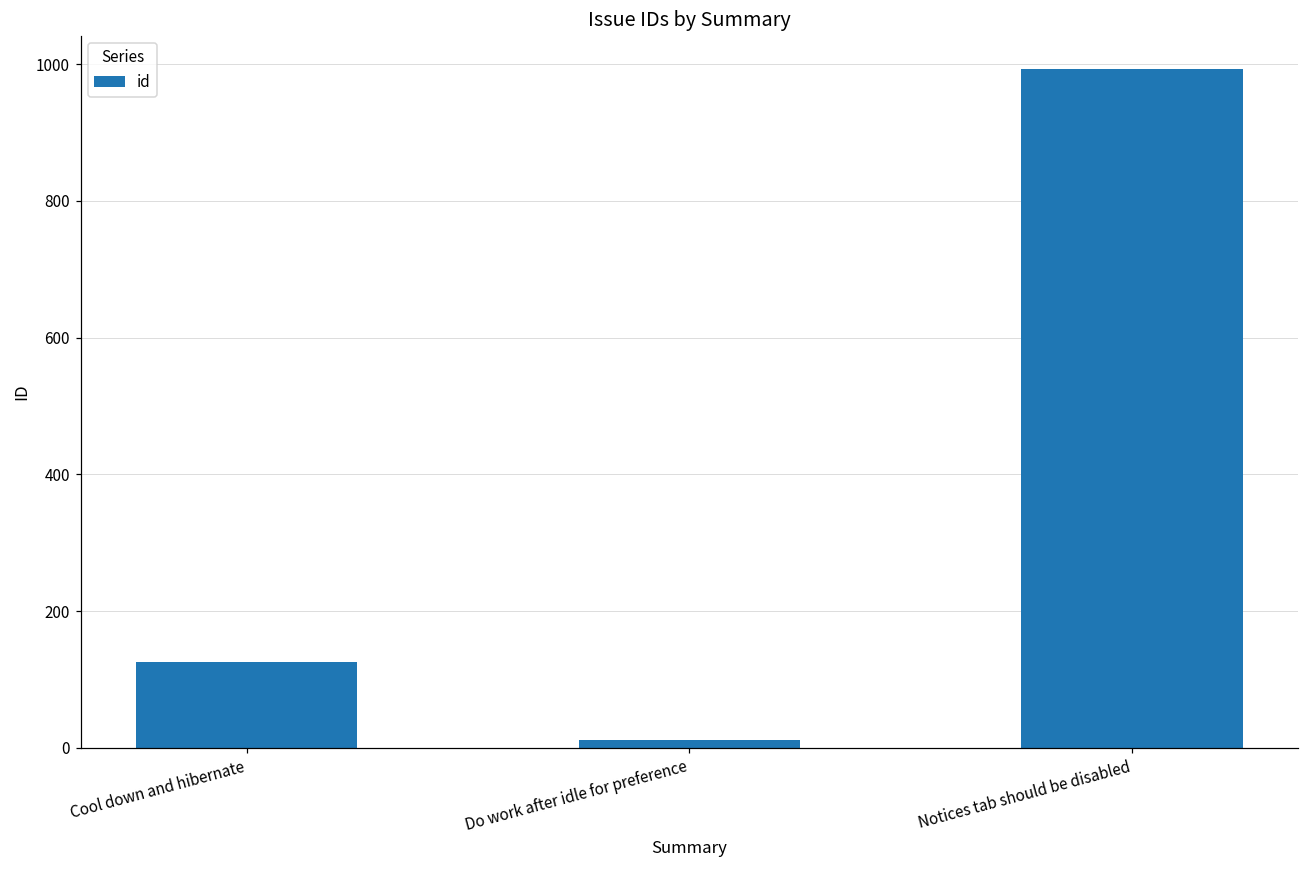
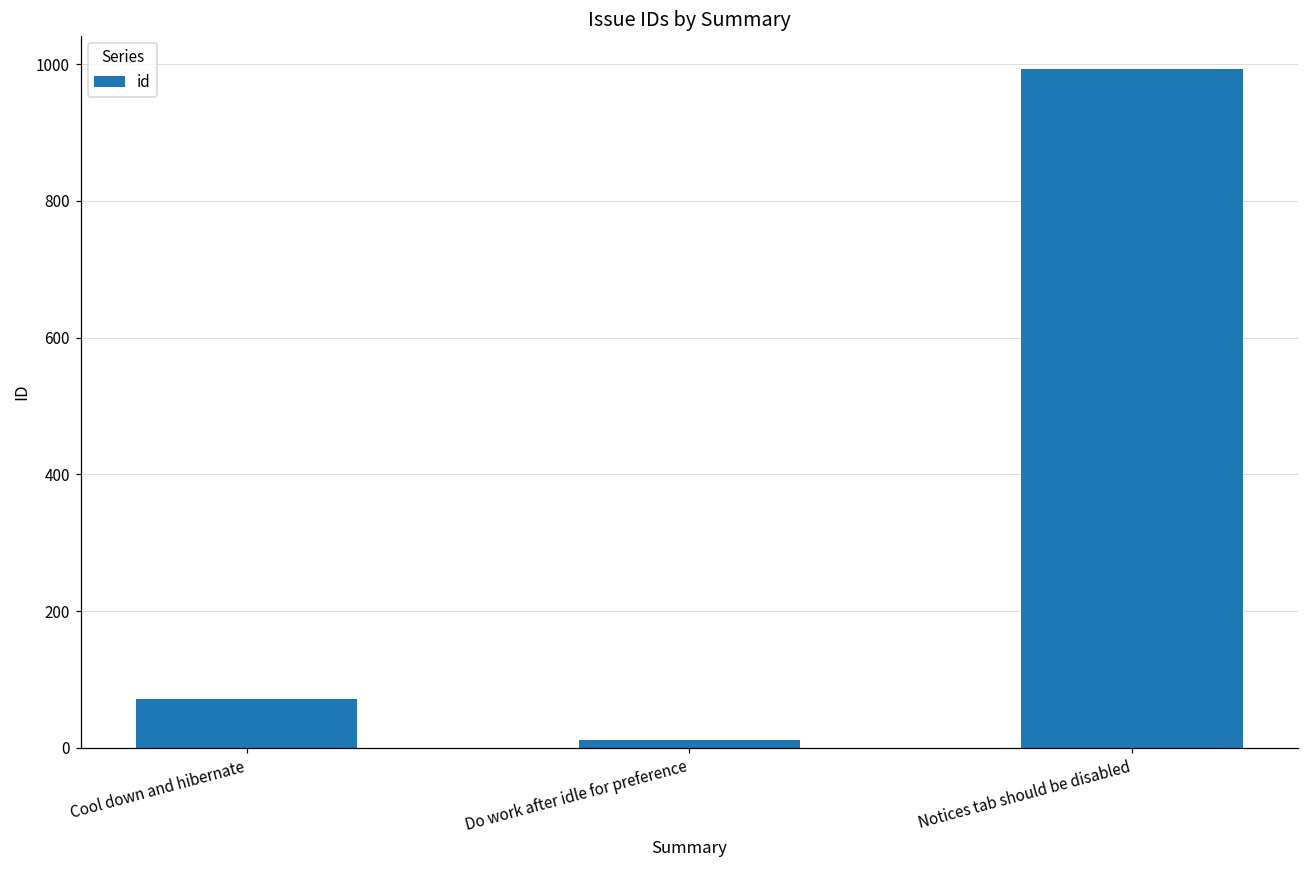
Cool down and hibernate: 130 -> 70
